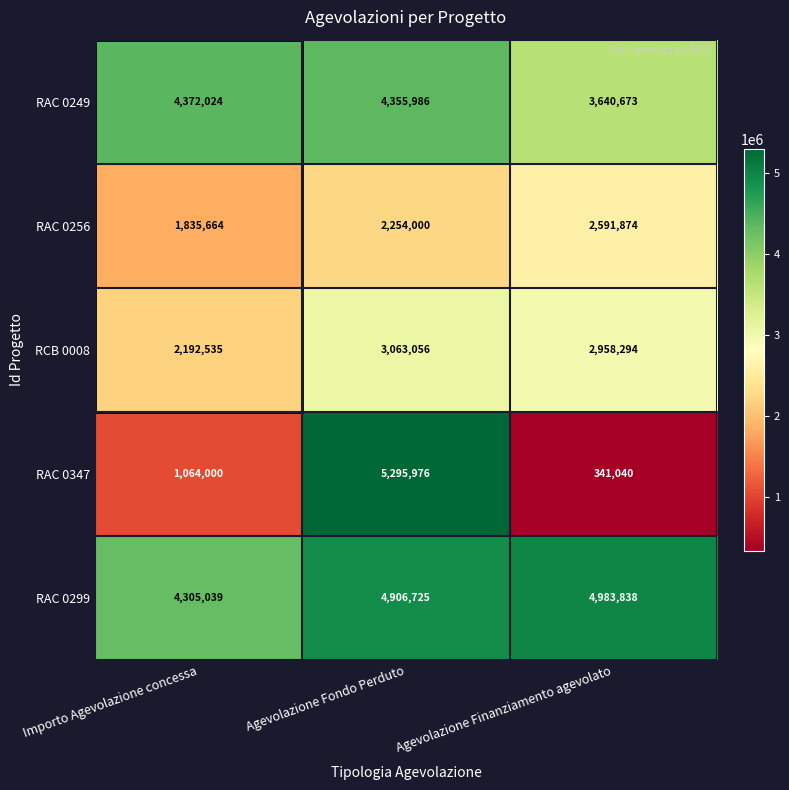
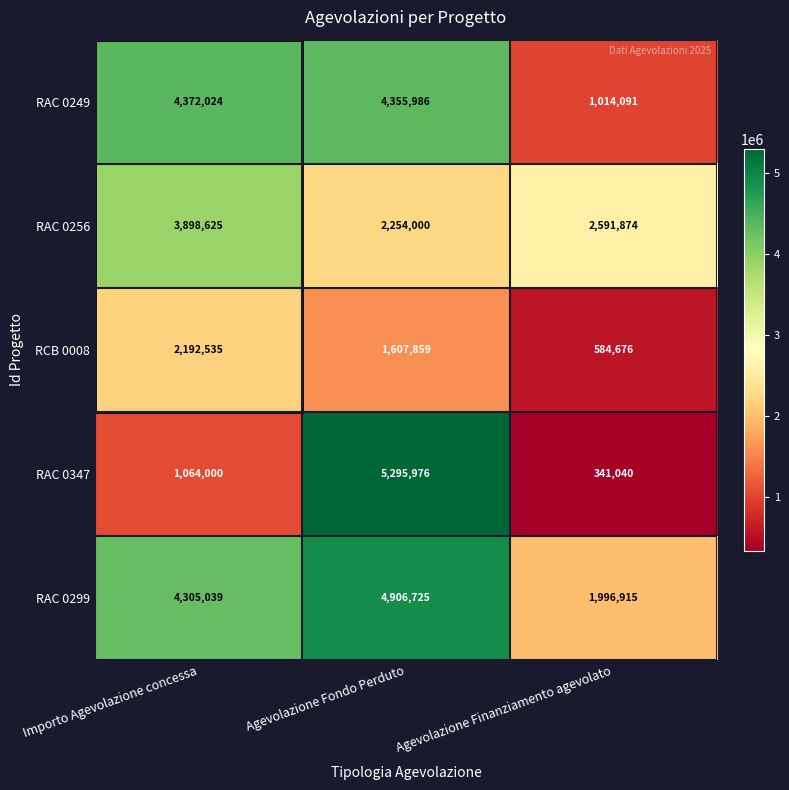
RAC 0249, Agevolazione Finanziamento agevolato: 3,640,673 -> 1,014,091
RAC 0256, Importo Agevolazione concessa: 1,835,664 -> 3,898,625
RCB 0008, Agevolazione Fondo Perduto: 3,063,056 -> 1,607,859
RCB 0008, Agevolazione Finanziamento agevolato: 2,958,294 -> 584,676
RAC 0299, Agevolazione Finanziamento agevolato: 4,983,838 -> 1,996,915
